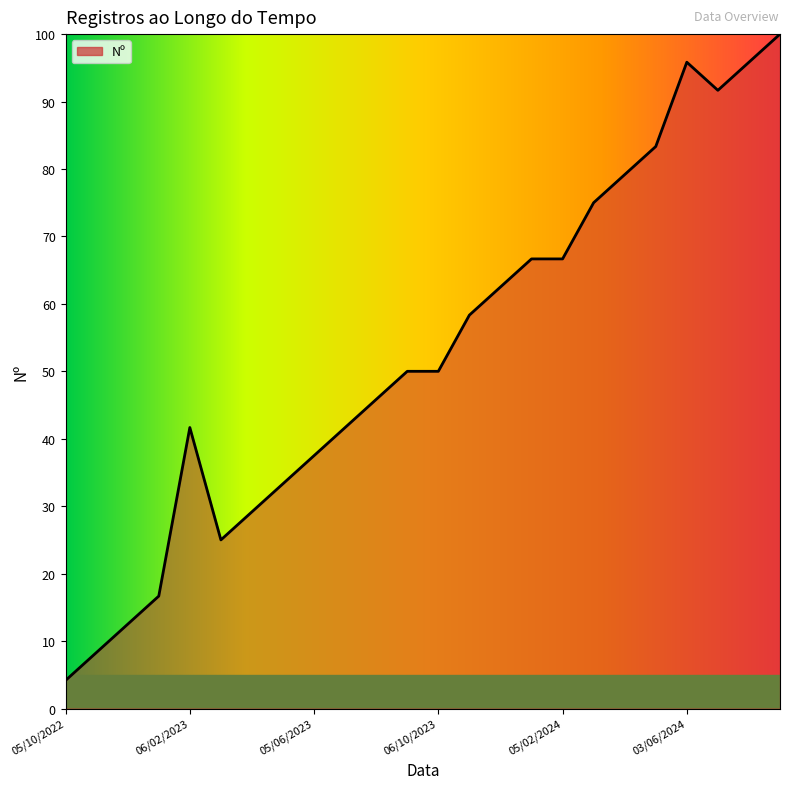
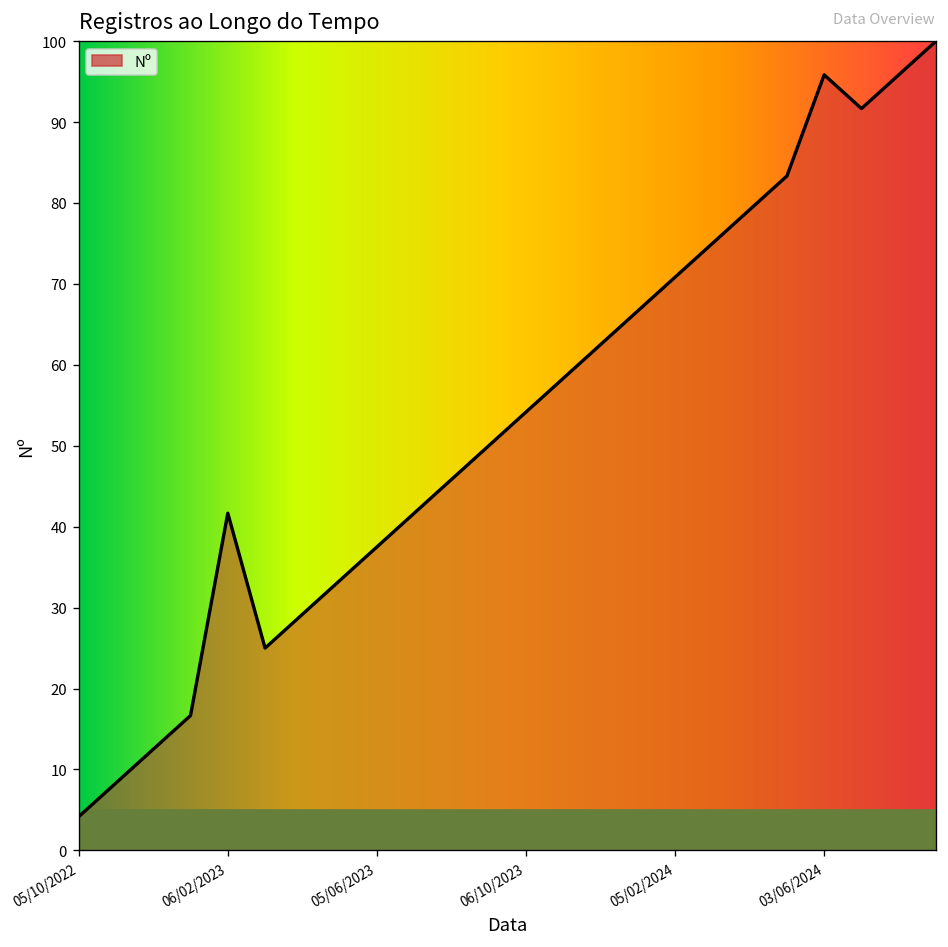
06/10/2023: 50 -> 54
05/02/2024: 67 -> 71
